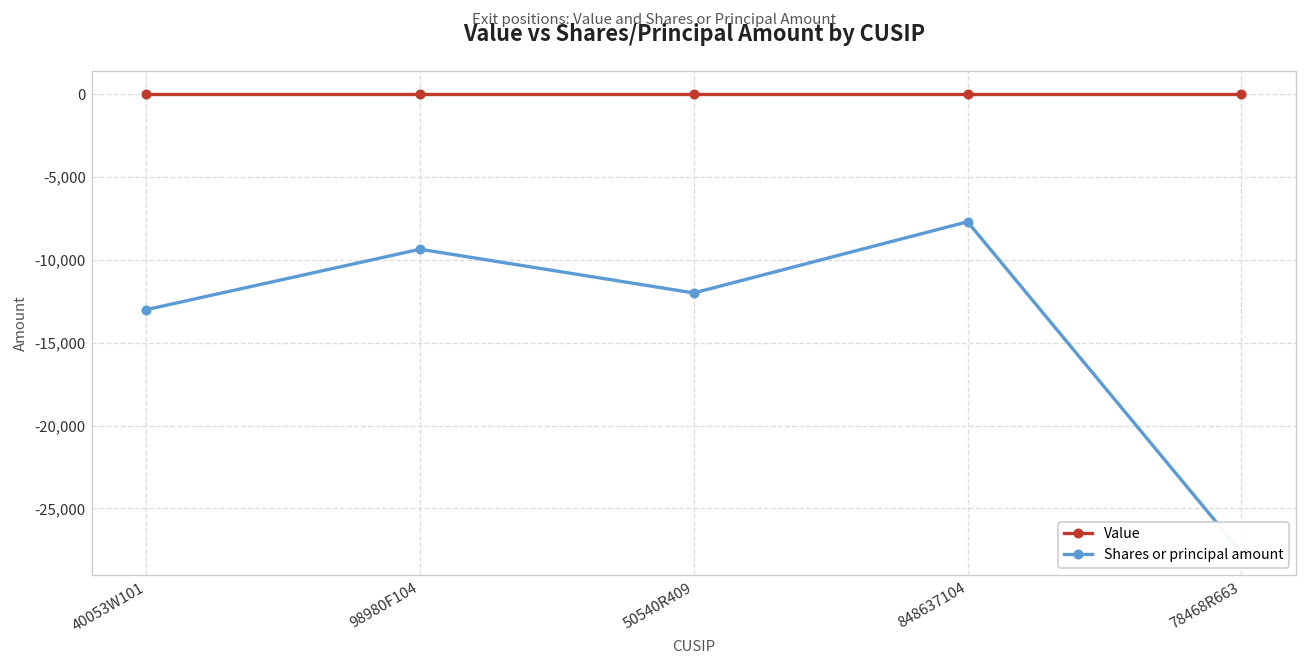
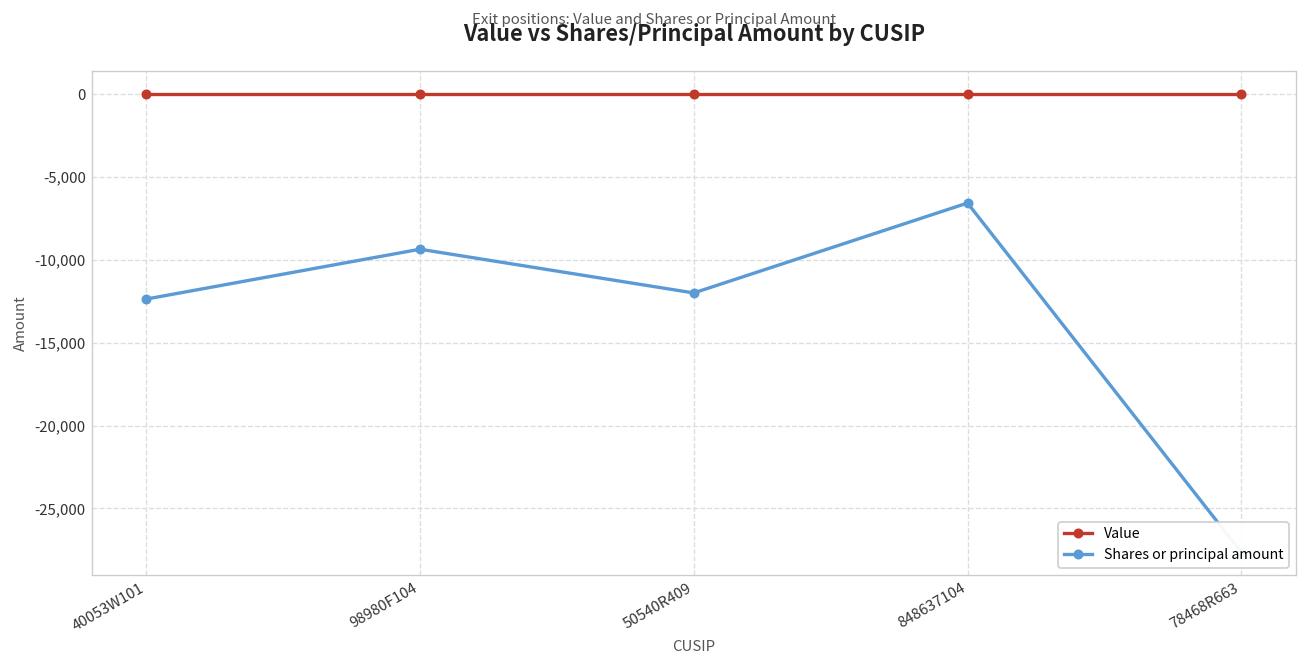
Shares or principal amount, 40053W101: -13,000 -> -12,400
Shares or principal amount, 848637104: -7,700 -> -6,600
